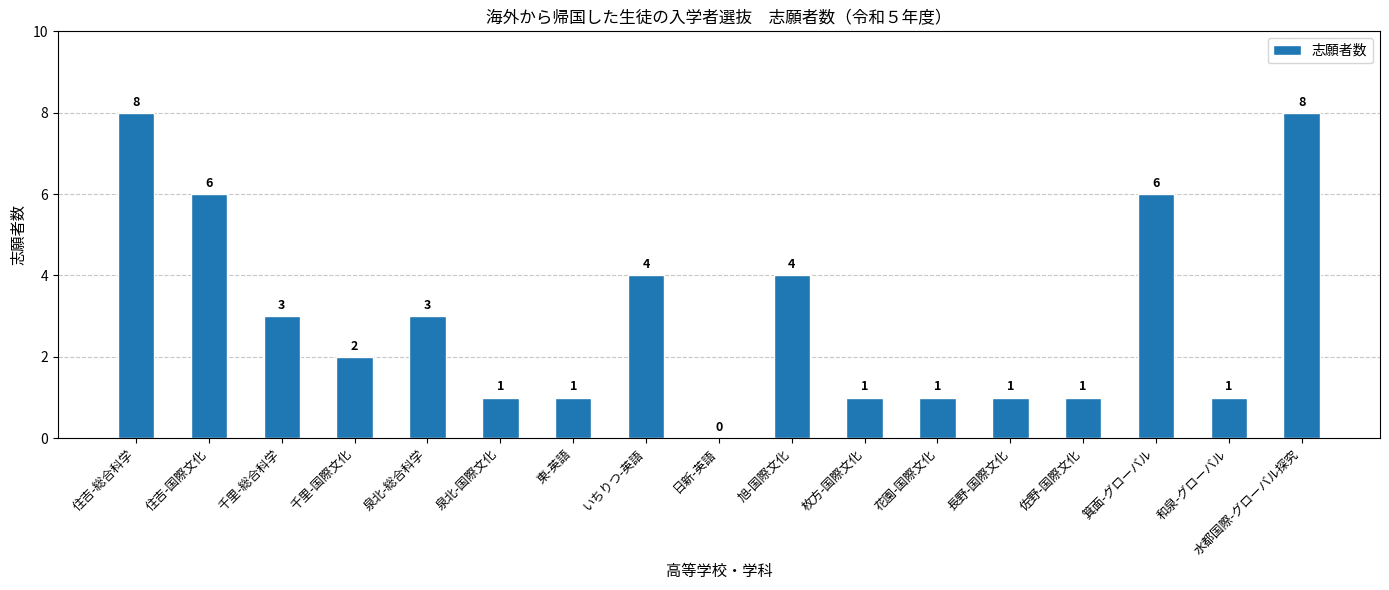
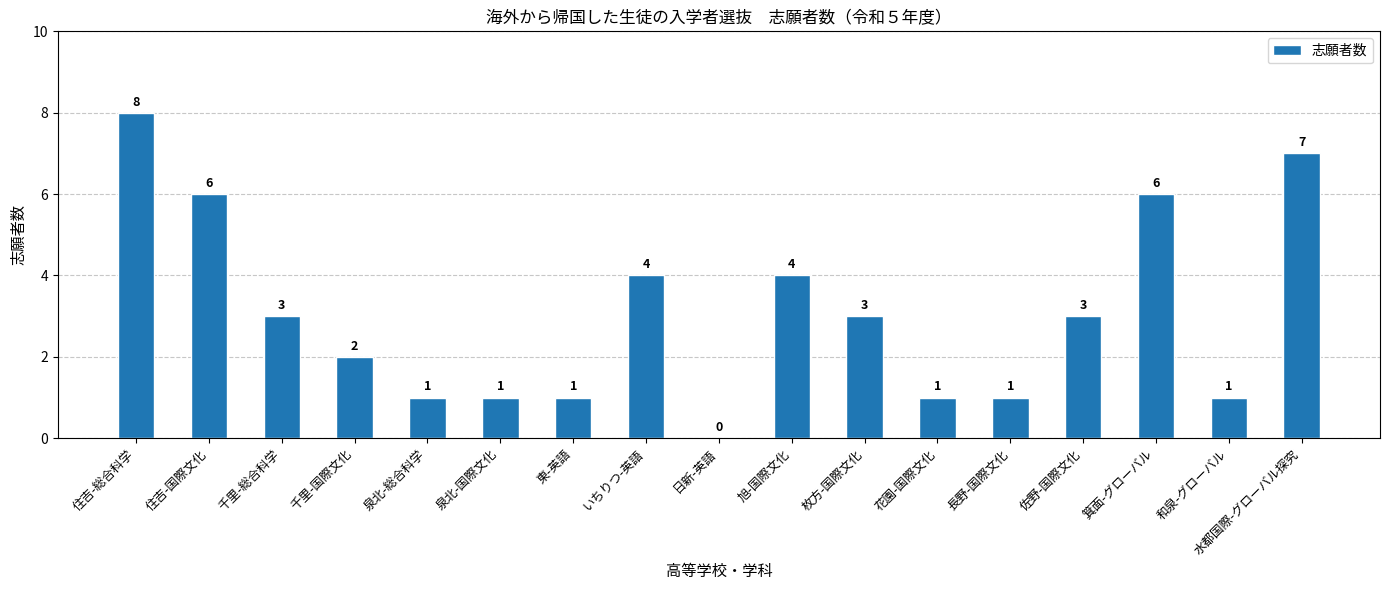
泉北-総合科学: 3 -> 1
枚方-国際文化: 1 -> 3
佐野-国際文化: 1 -> 3
水都国際-グローバル探究: 8 -> 7
